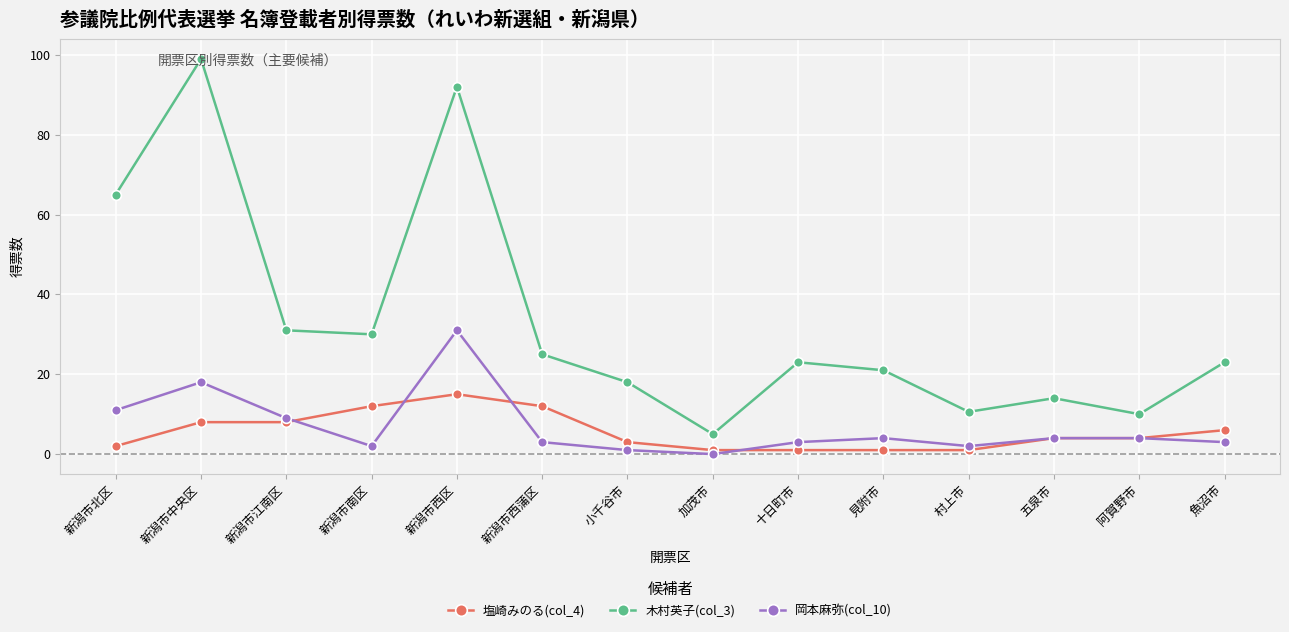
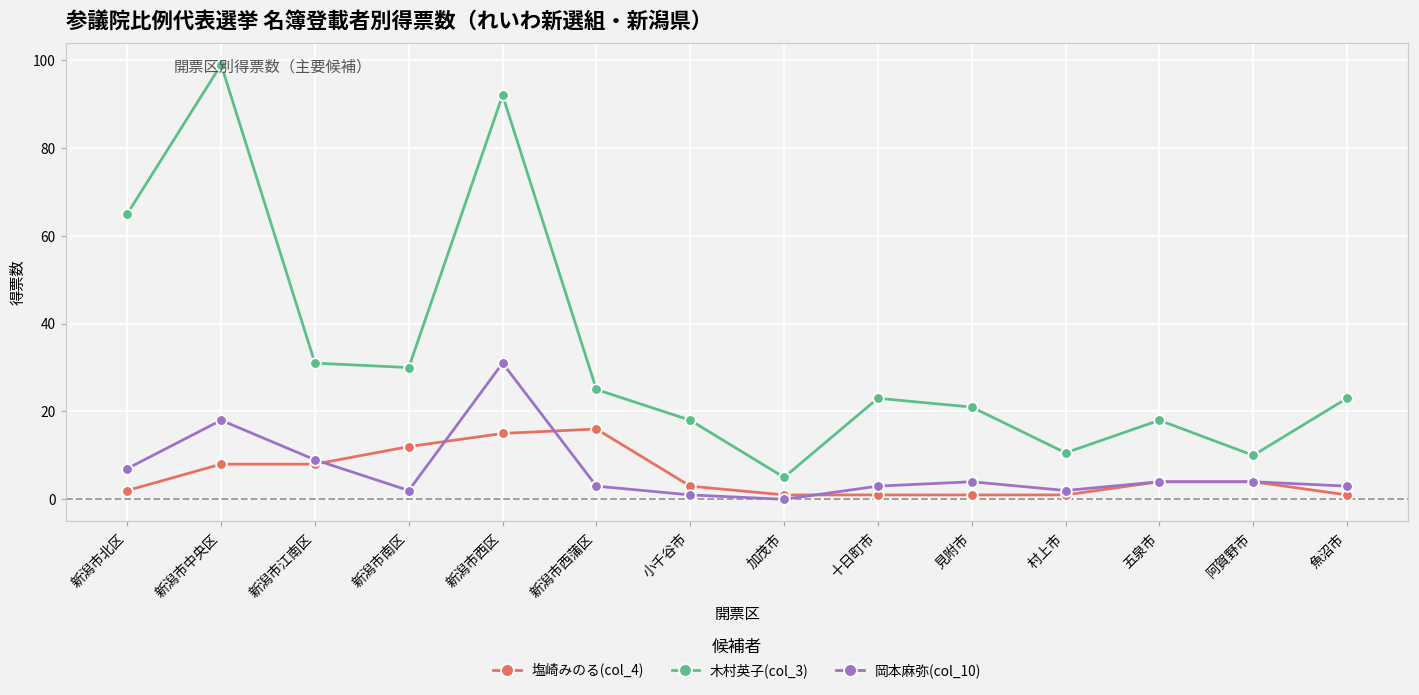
岡本麻弥(col_10), 新潟市北区: 11 -> 7
塩崎みのる(col_4), 新潟市西蒲区: 12 -> 16
木村英子(col_3), 五泉市: 14 -> 18
塩崎みのる(col_4), 魚沼市: 6 -> 1
